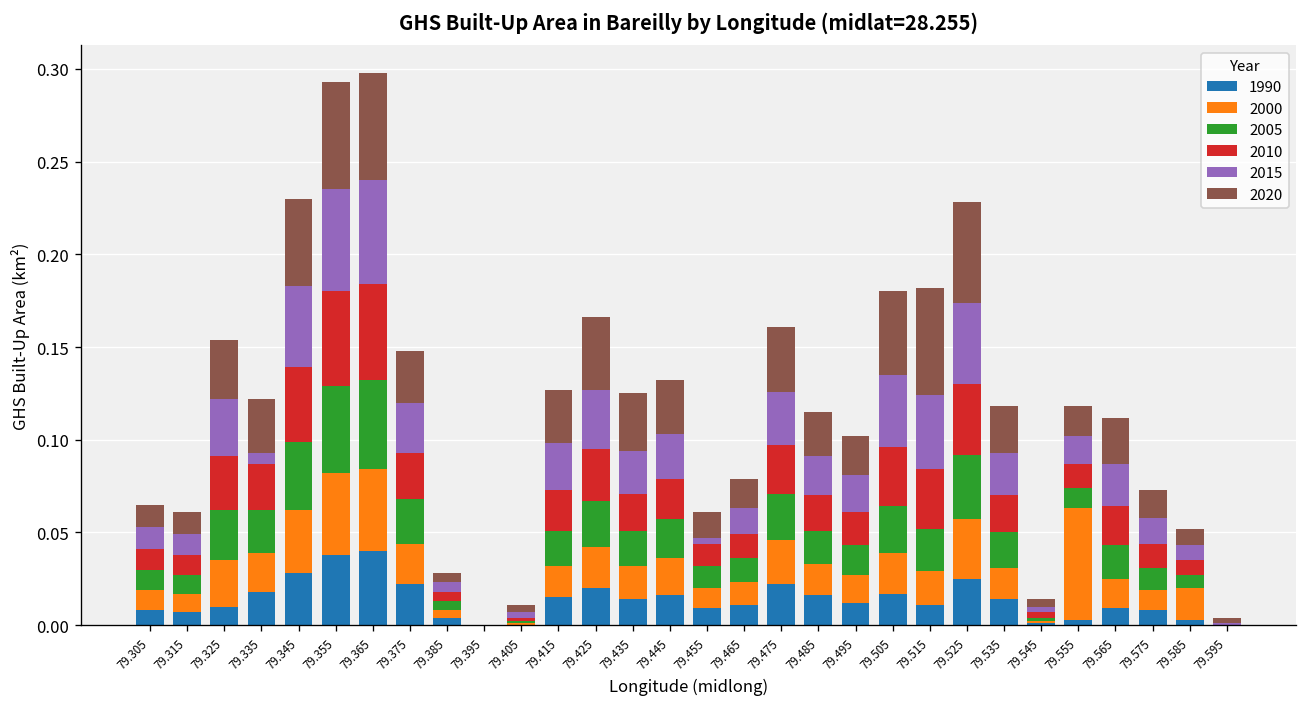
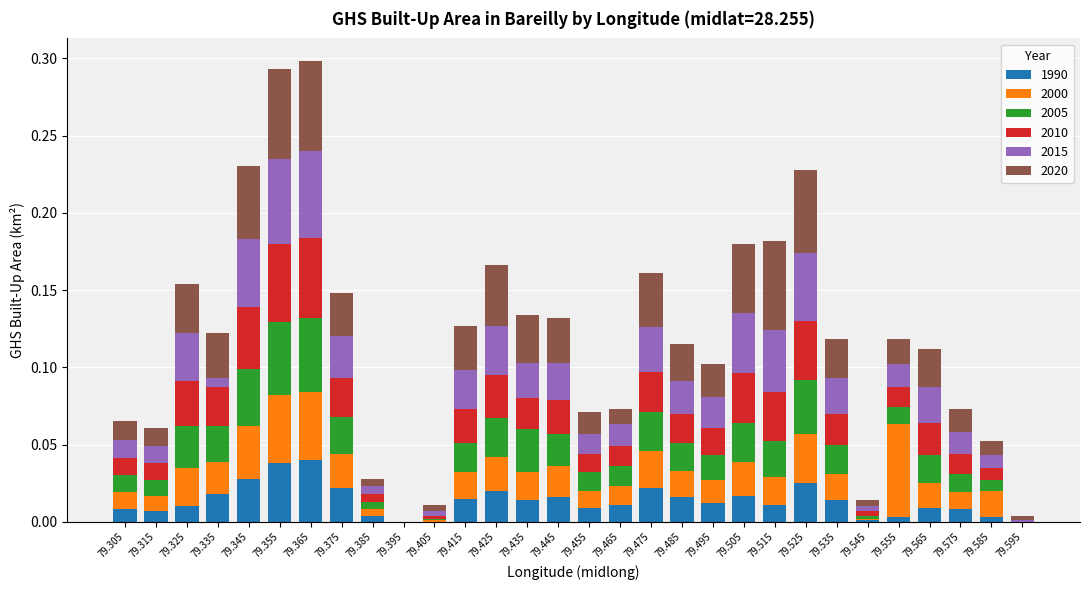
2005, 79.435: 0.019 -> 0.028
2015, 79.455: 0.003 -> 0.013
2020, 79.465: 0.016 -> 0.010
